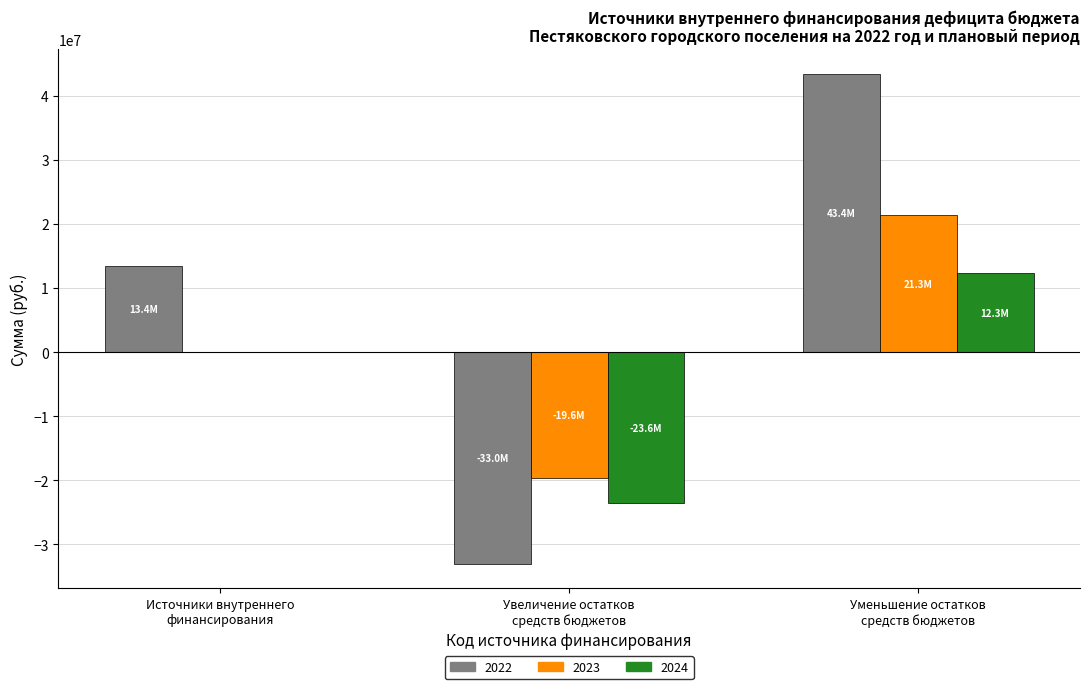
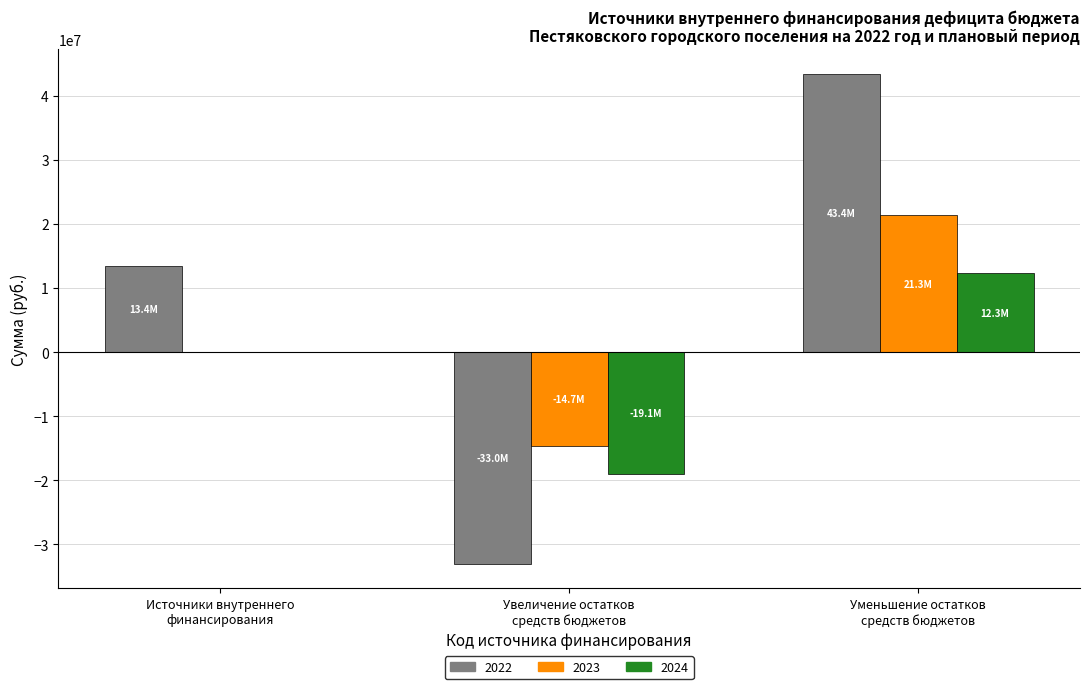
2023, Увеличение остатков средств бюджетов: -19.6M -> -14.7M
2024, Увеличение остатков средств бюджетов: -23.6M -> -19.1M
